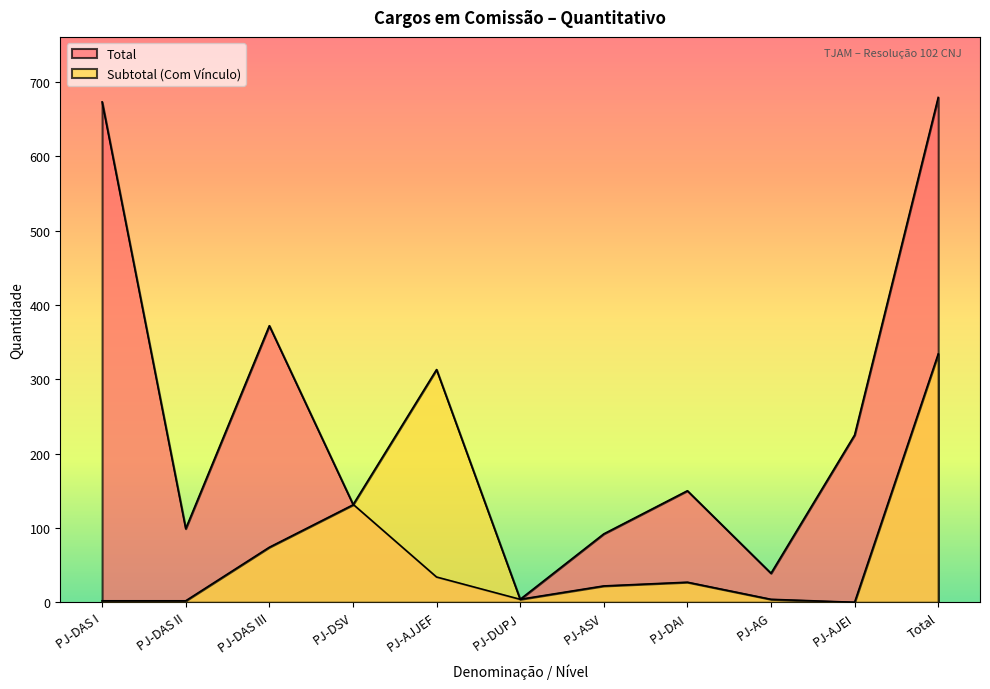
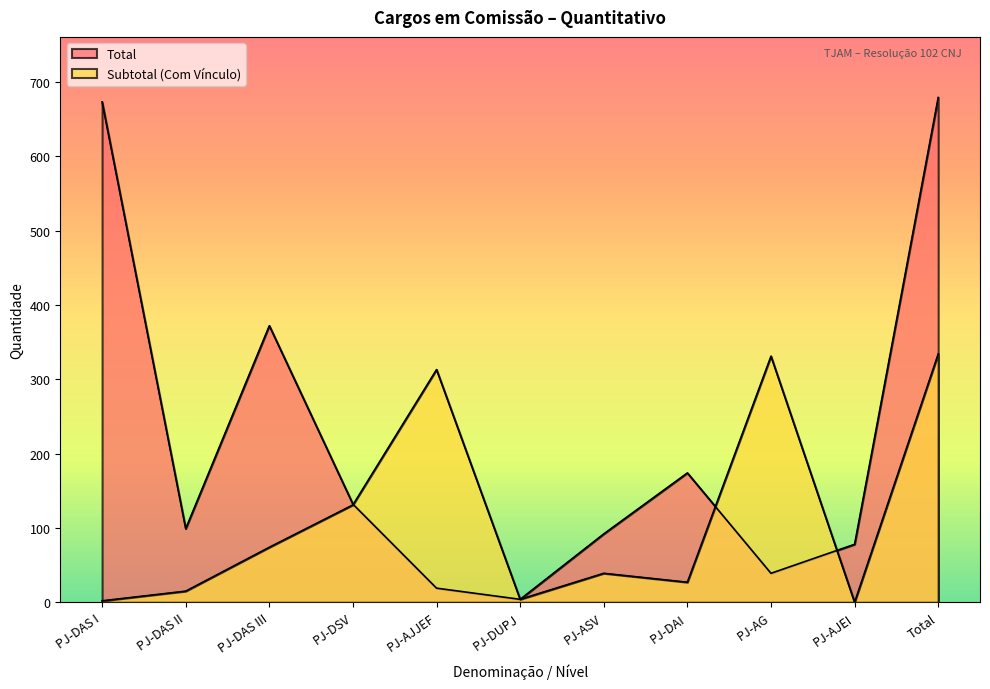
Subtotal (Com Vínculo), PJ-DAS II: 0 -> 20
Total, PJ-AJJEF: 30 -> 20
Subtotal (Com Vínculo), PJ-ASV: 20 -> 40
Total, PJ-DAI: 150 -> 170
Subtotal (Com Vínculo), PJ-AG: 0 -> 330
Total, PJ-AJEI: 230 -> 80
